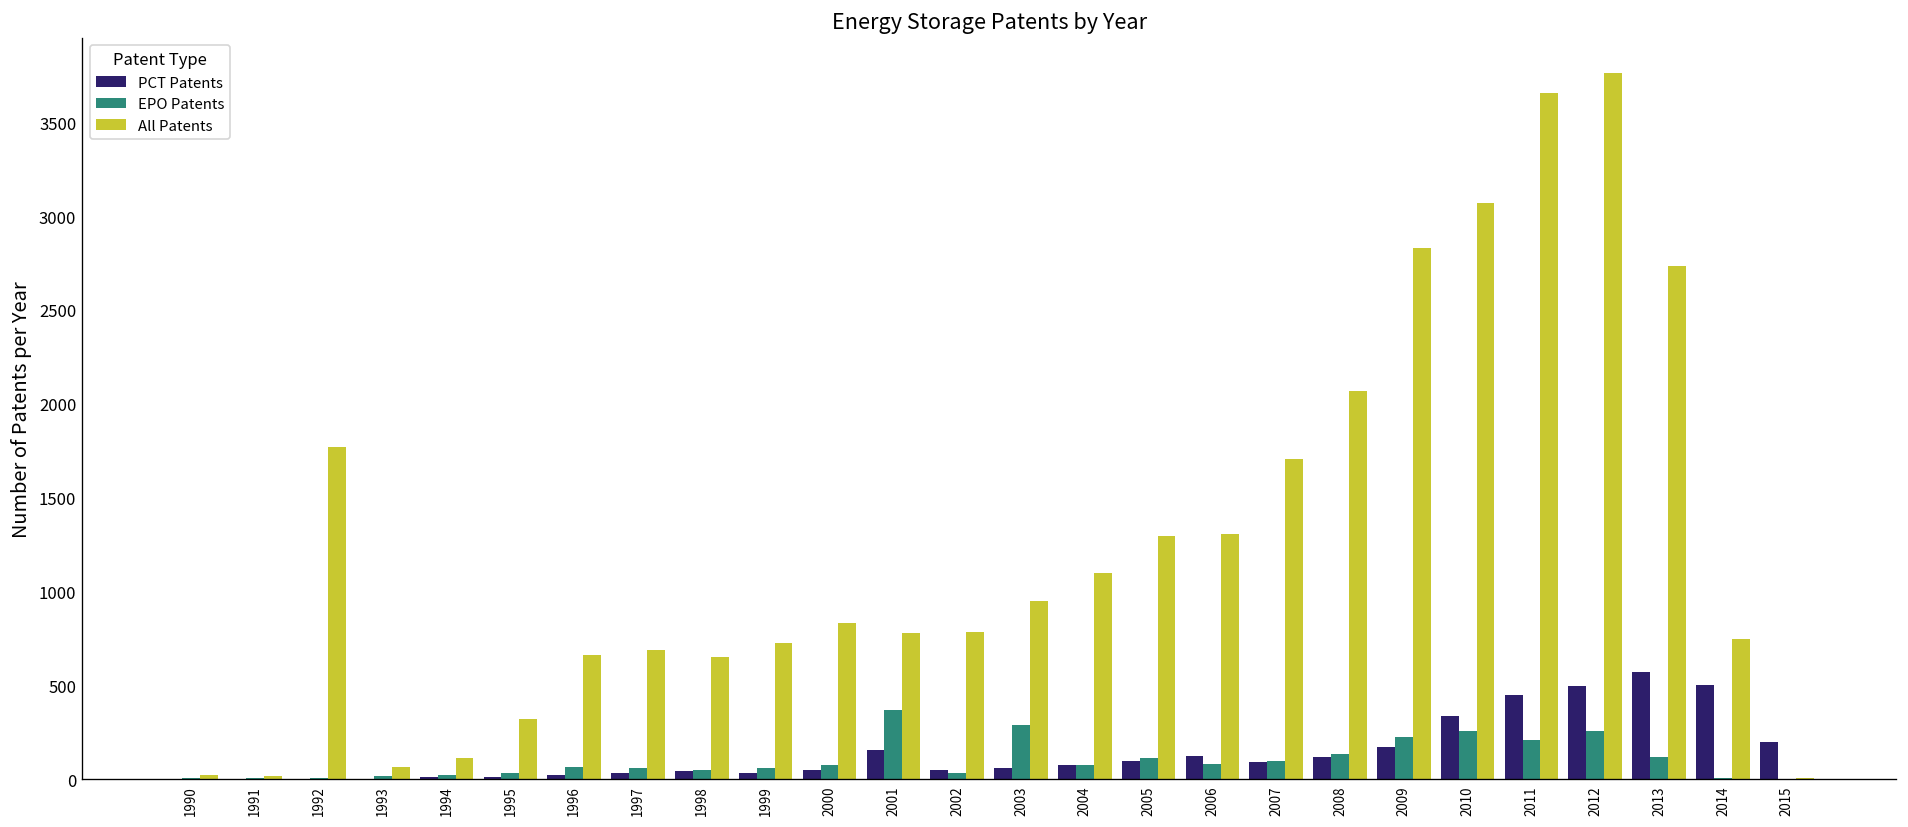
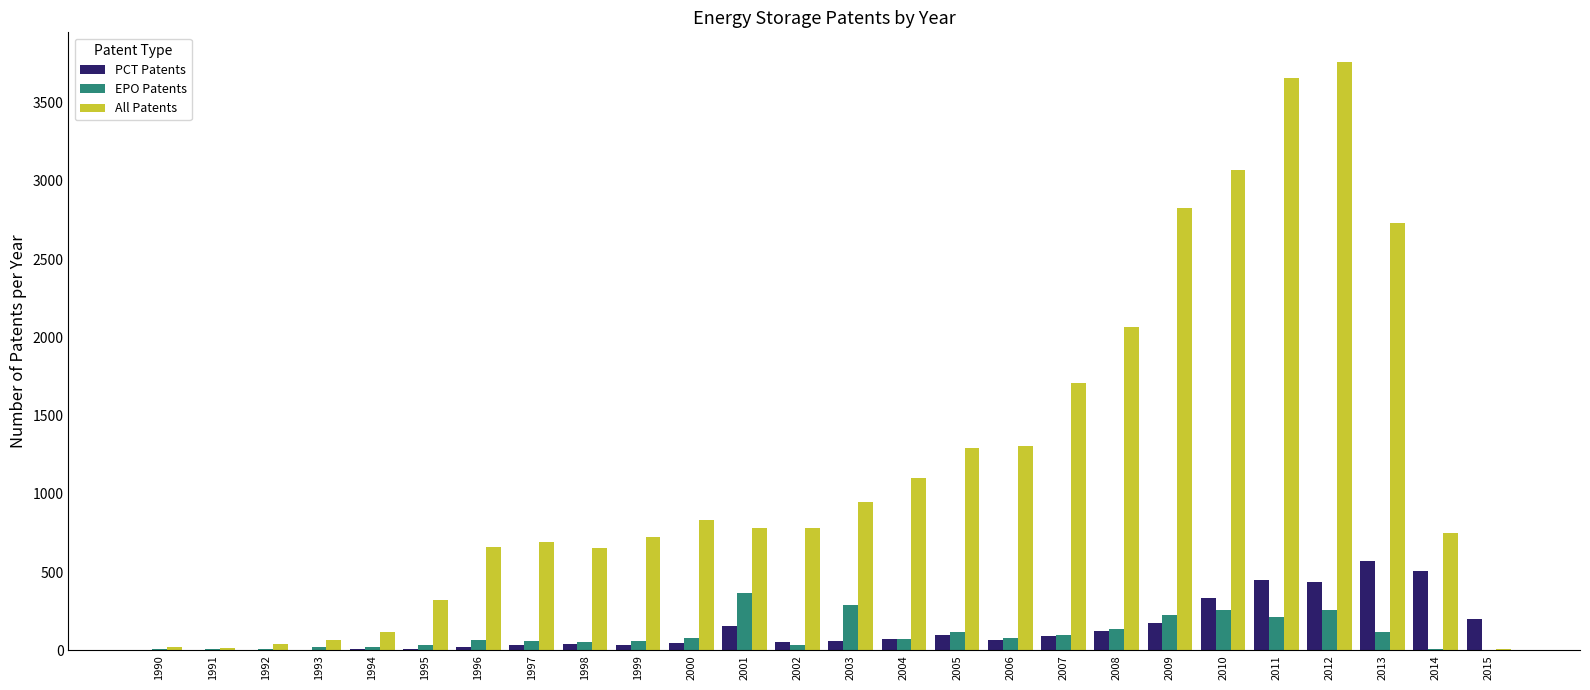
All Patents, 1992: 1770 -> 40
PCT Patents, 2006: 130 -> 70
PCT Patents, 2012: 500 -> 440
